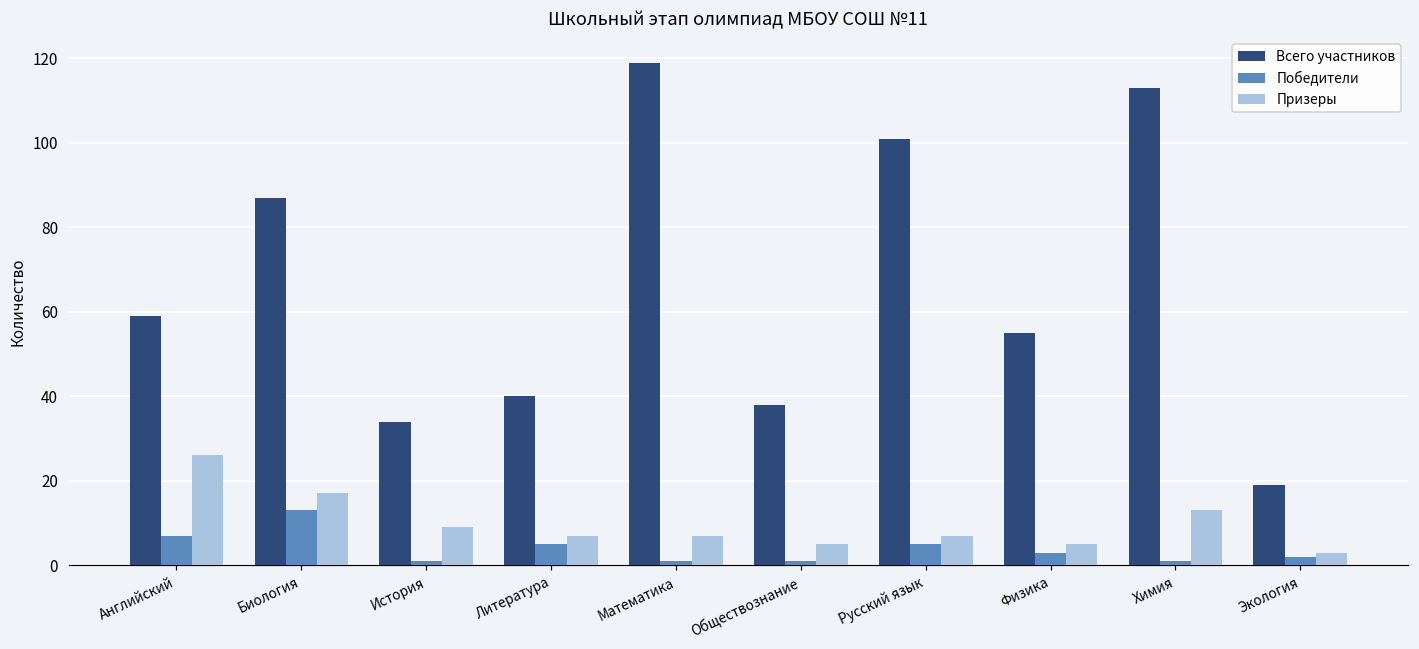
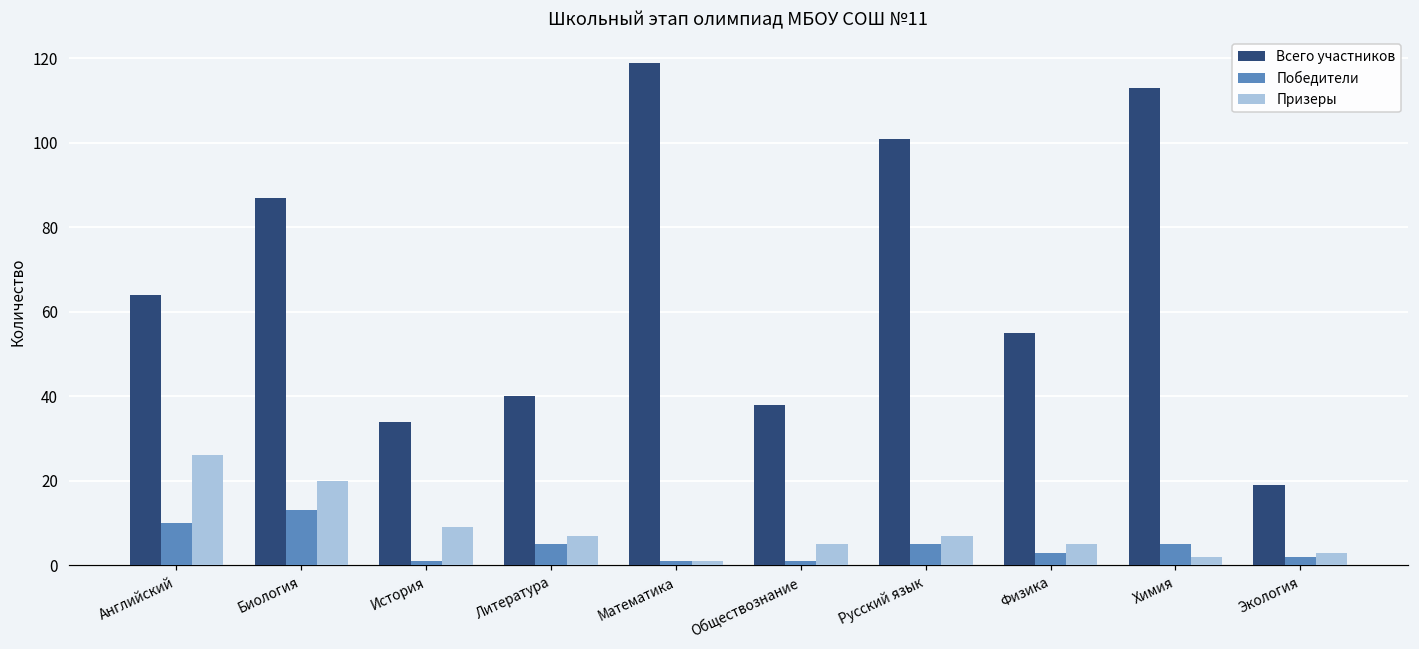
Всего участников, Английский: 59 -> 64
Победители, Английский: 7 -> 10
Призеры, Биология: 17 -> 20
Призеры, Математика: 7 -> 1
Победители, Химия: 1 -> 5
Призеры, Химия: 13 -> 2
